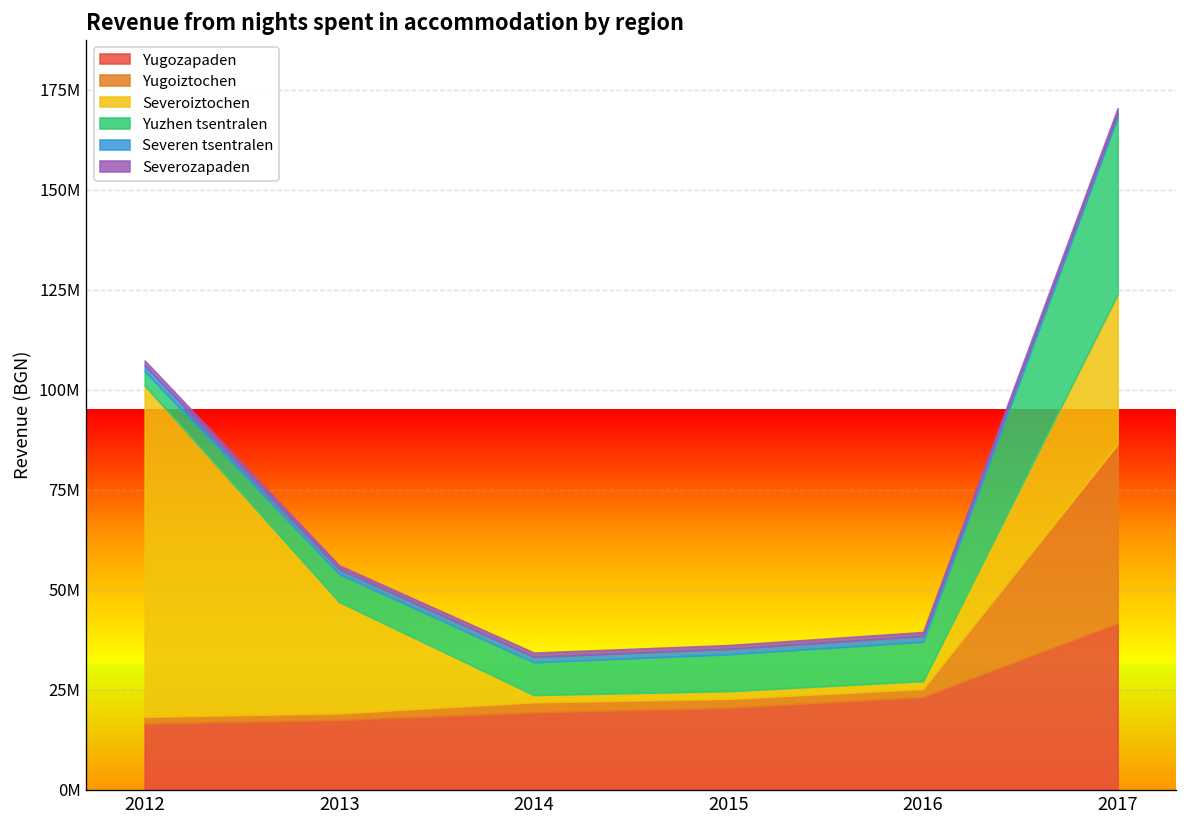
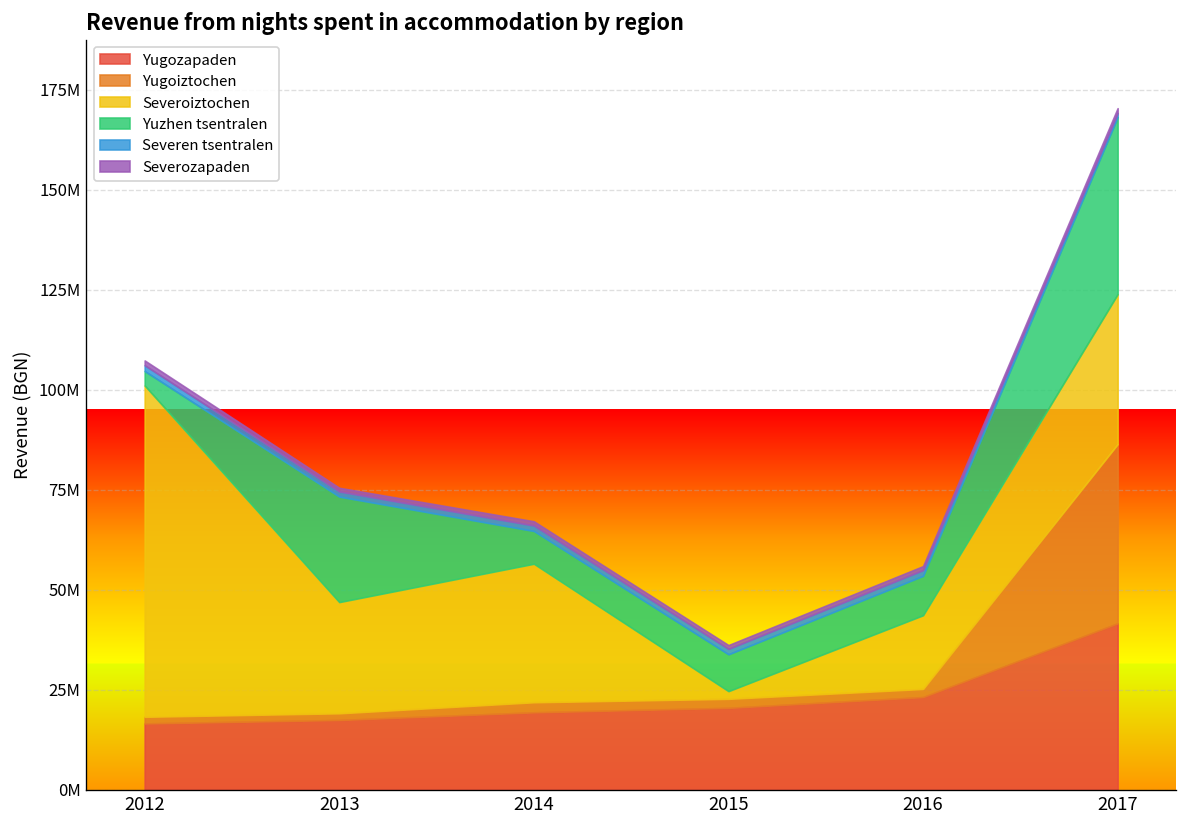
Yuzhen tsentralen, 2013: 7000000 -> 26000000
Severoiztochen, 2014: 2000000 -> 35000000
Severoiztochen, 2016: 2000000 -> 18000000
